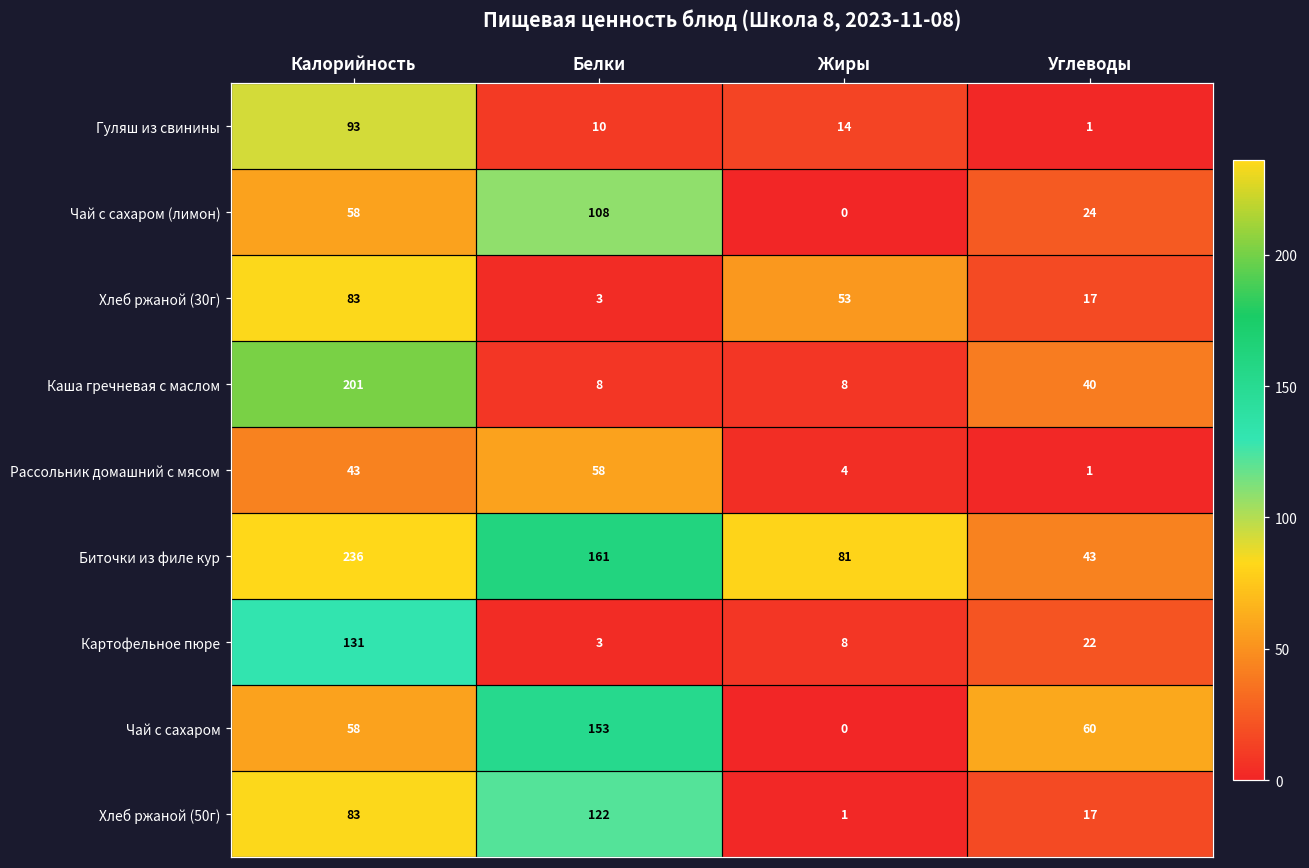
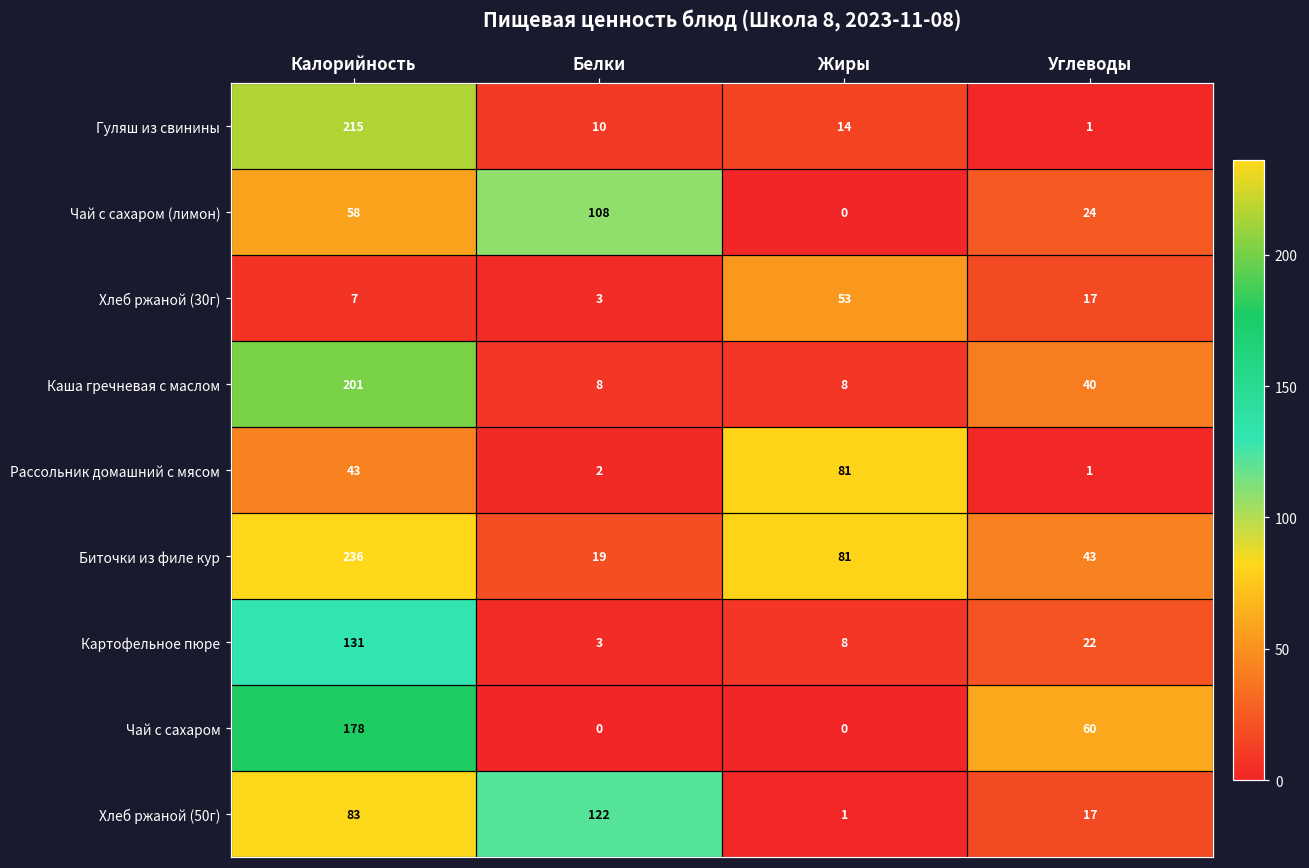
Гуляш из свинины, Калорийность: 93 -> 215
Хлеб ржаной (30г), Калорийность: 83 -> 7
Рассольник домашний с мясом, Белки: 58 -> 2
Рассольник домашний с мясом, Жиры: 4 -> 81
Биточки из филе кур, Белки: 161 -> 19
Чай с сахаром, Калорийность: 58 -> 178
Чай с сахаром, Белки: 153 -> 0
